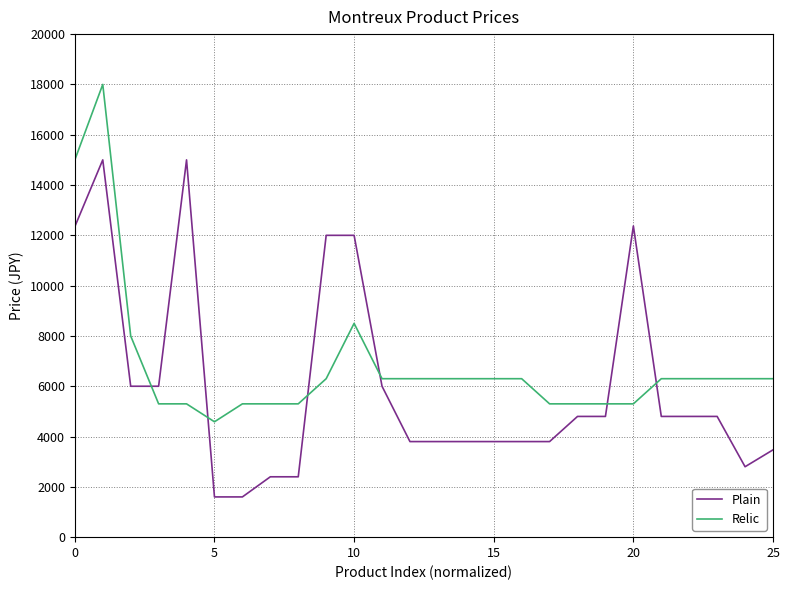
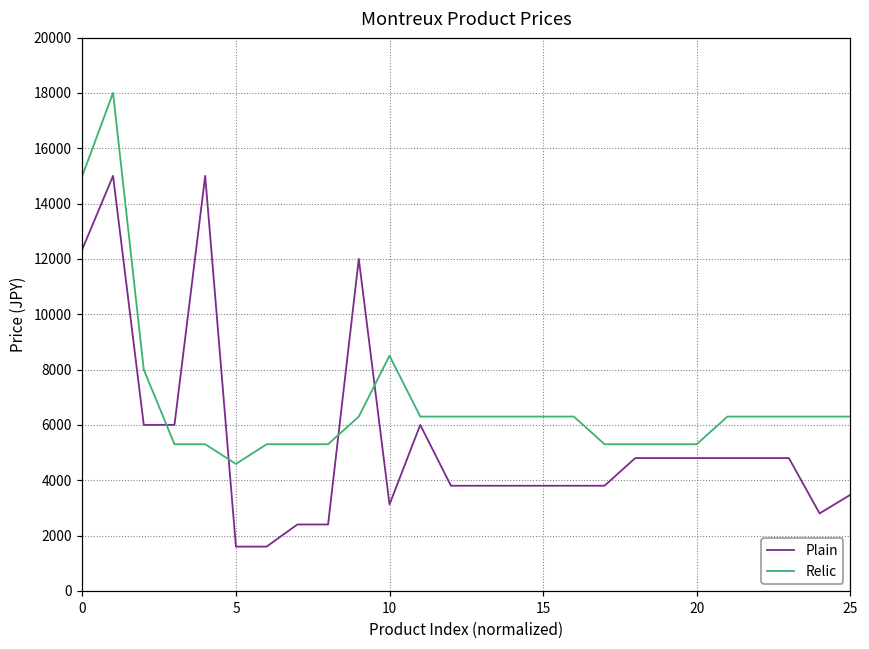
Plain, 10: 12000 -> 3100
Plain, 20: 12400 -> 4800
